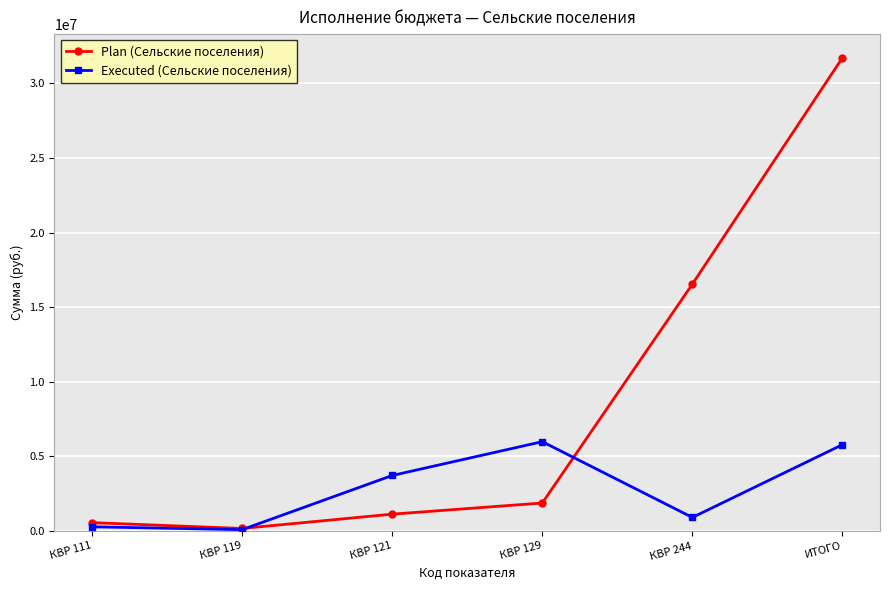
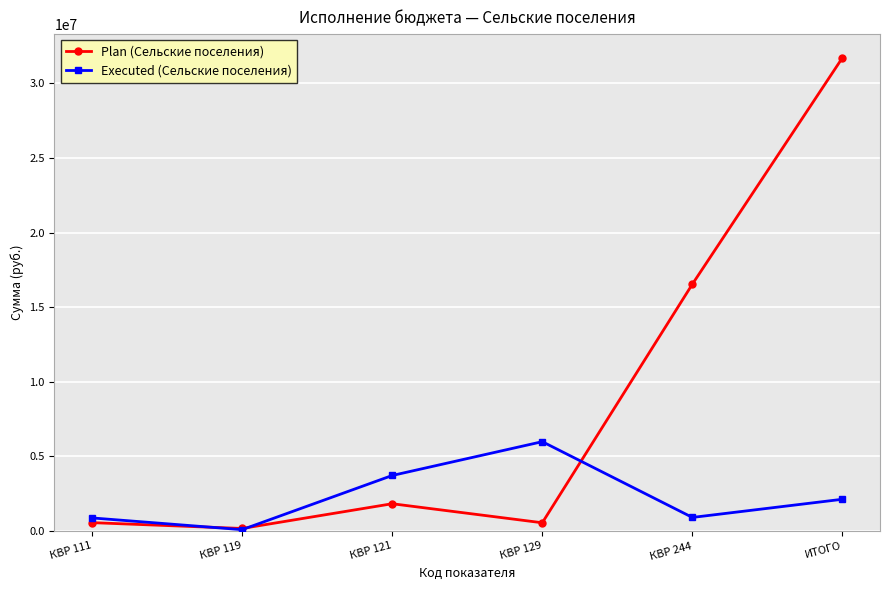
Executed (Сельские поселения), КВР 111: 300000 -> 900000
Plan (Сельские поселения), КВР 121: 1100000 -> 1800000
Plan (Сельские поселения), КВР 129: 1900000 -> 600000
Executed (Сельские поселения), ИТОГО: 5800000 -> 2100000
